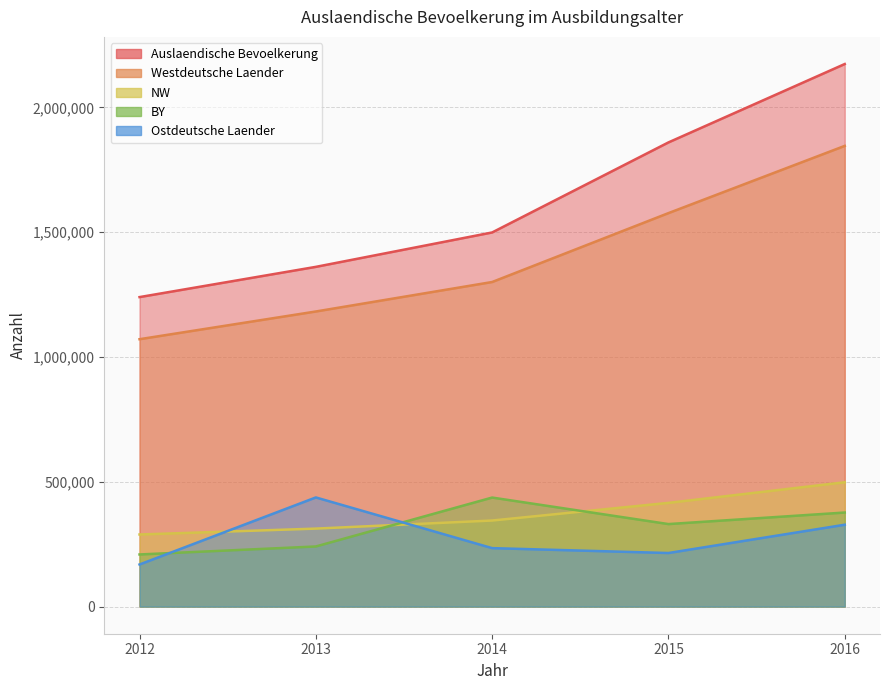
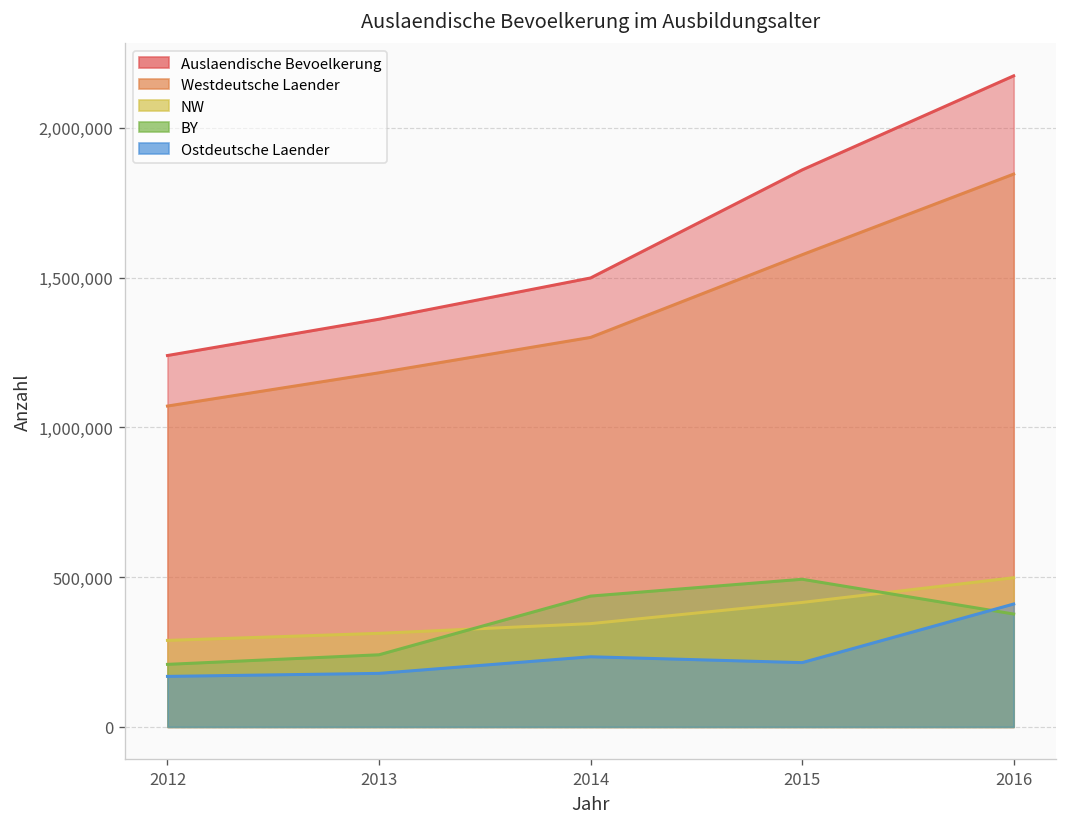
Ostdeutsche Laender, 2013: 440,000 -> 180,000
BY, 2015: 330,000 -> 490,000
Ostdeutsche Laender, 2016: 330,000 -> 410,000
